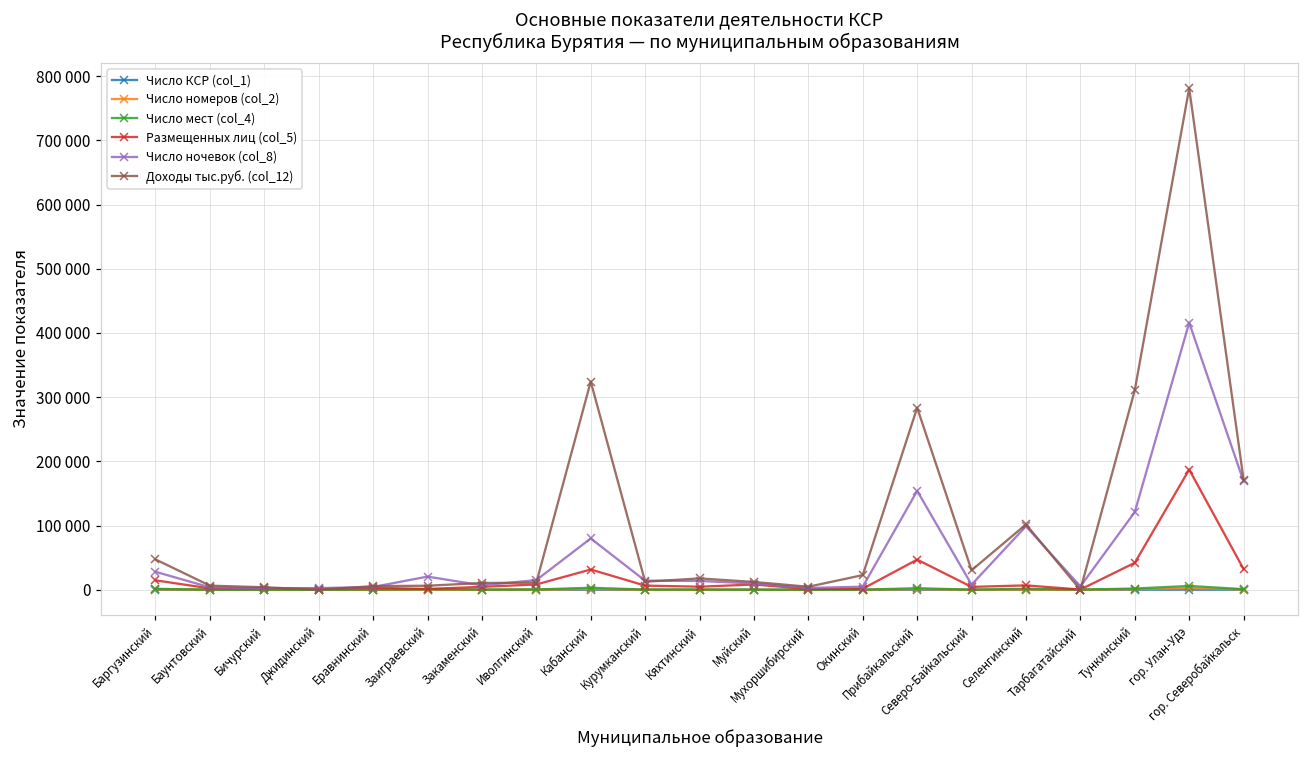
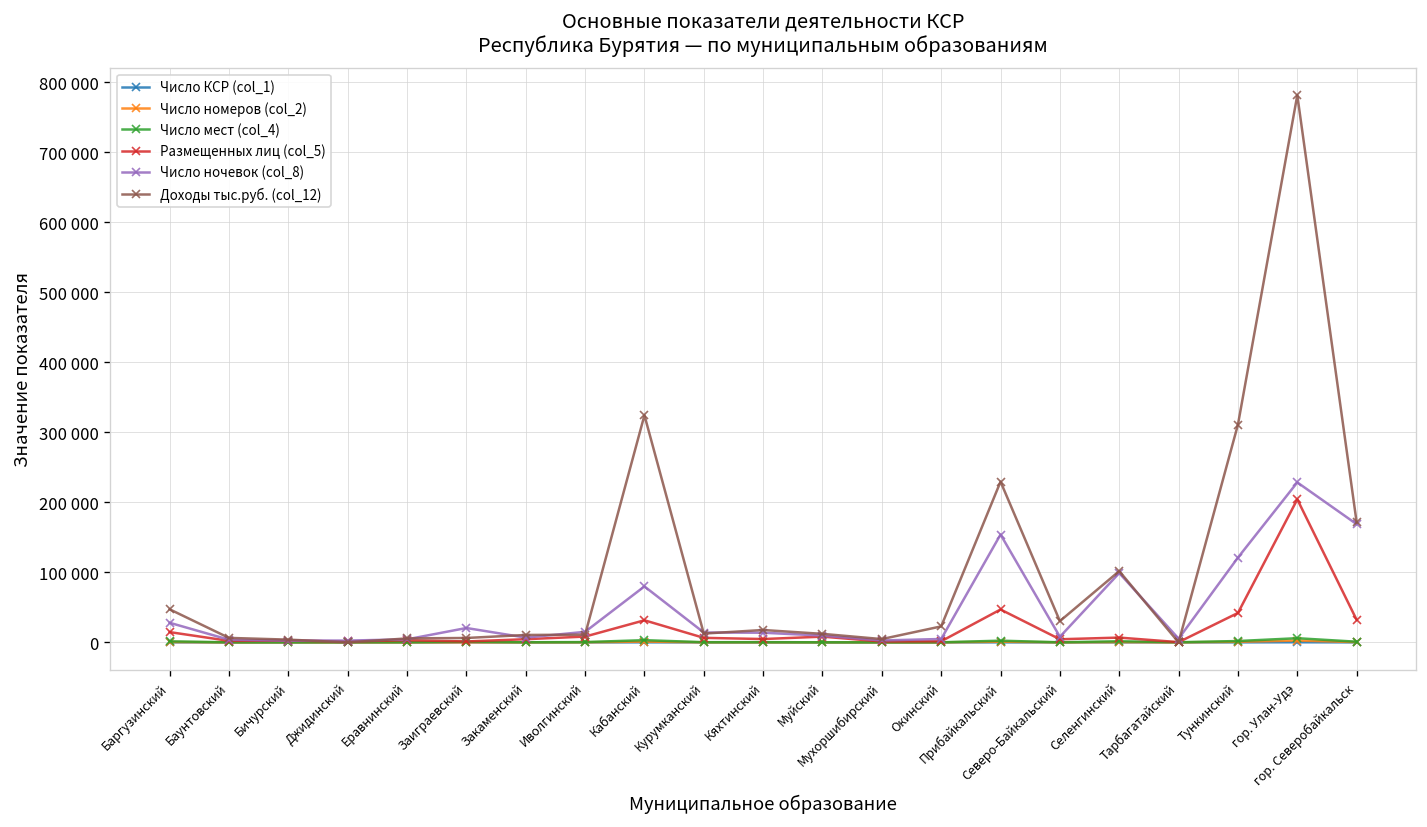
Доходы тыс.руб. (col_12), Прибайкальский: 280000 -> 230000
Размещенных лиц (col_5), гор. Улан-Удэ: 190000 -> 200000
Число ночевок (col_8), гор. Улан-Удэ: 420000 -> 230000
